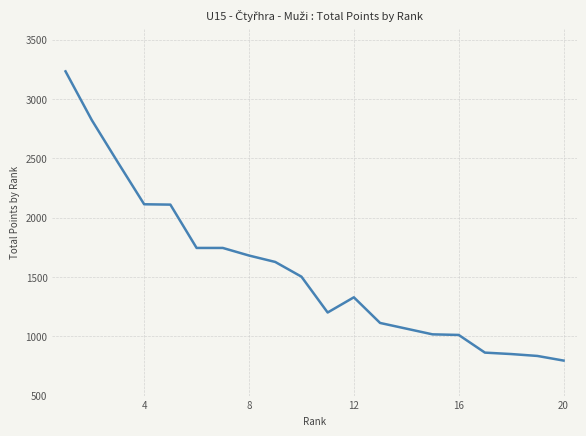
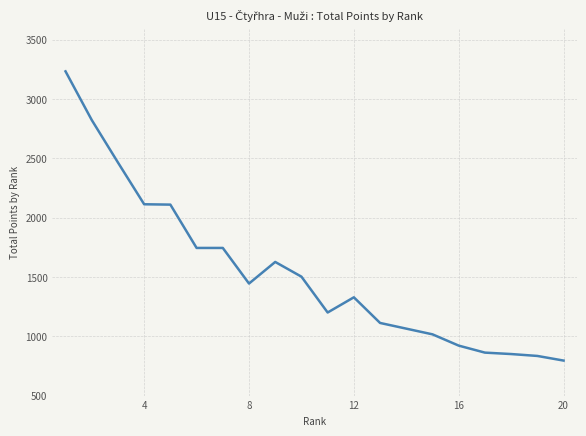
8: 1680 -> 1440
16: 1010 -> 920
